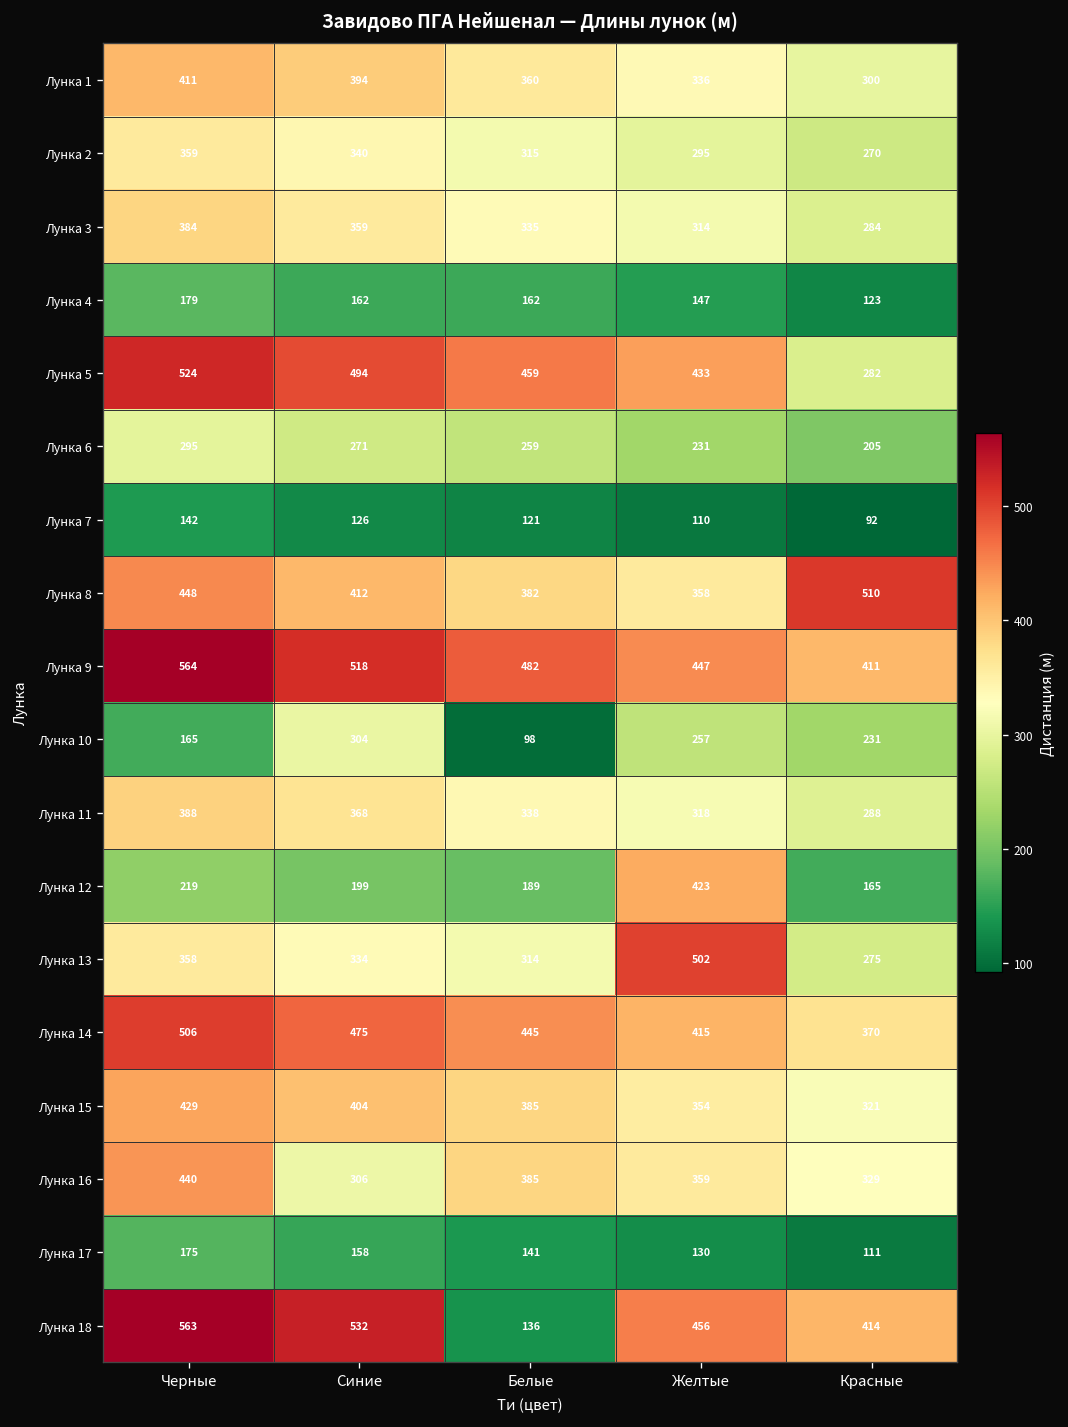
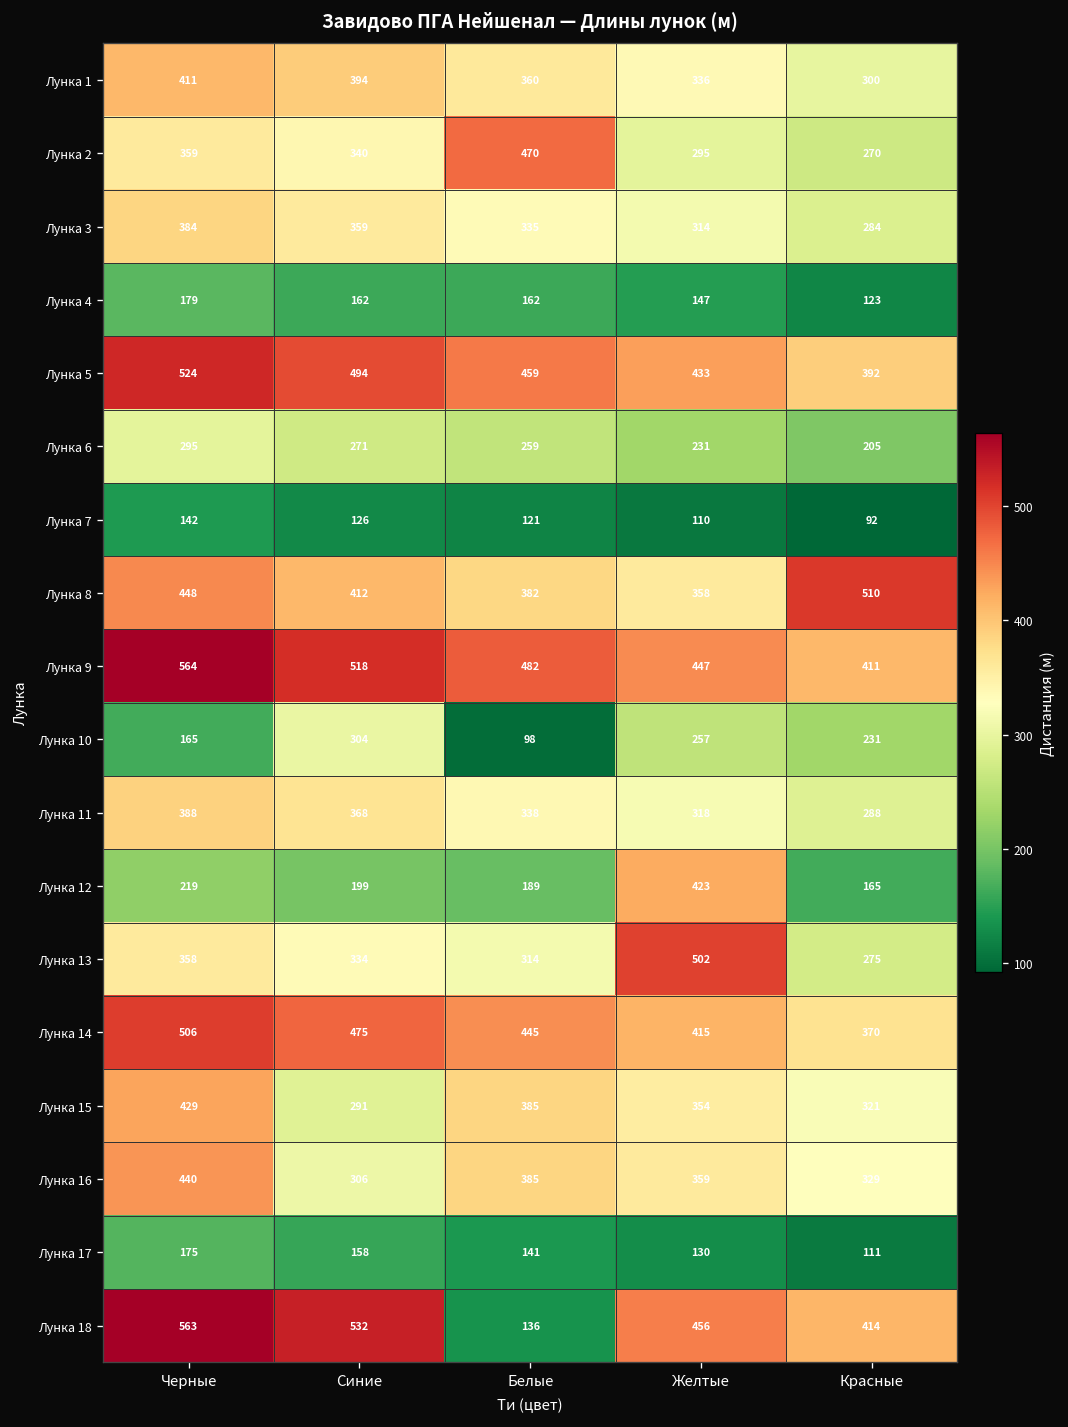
Лунка 2, Белые: 315 -> 470
Лунка 5, Красные: 282 -> 392
Лунка 15, Синие: 404 -> 291
